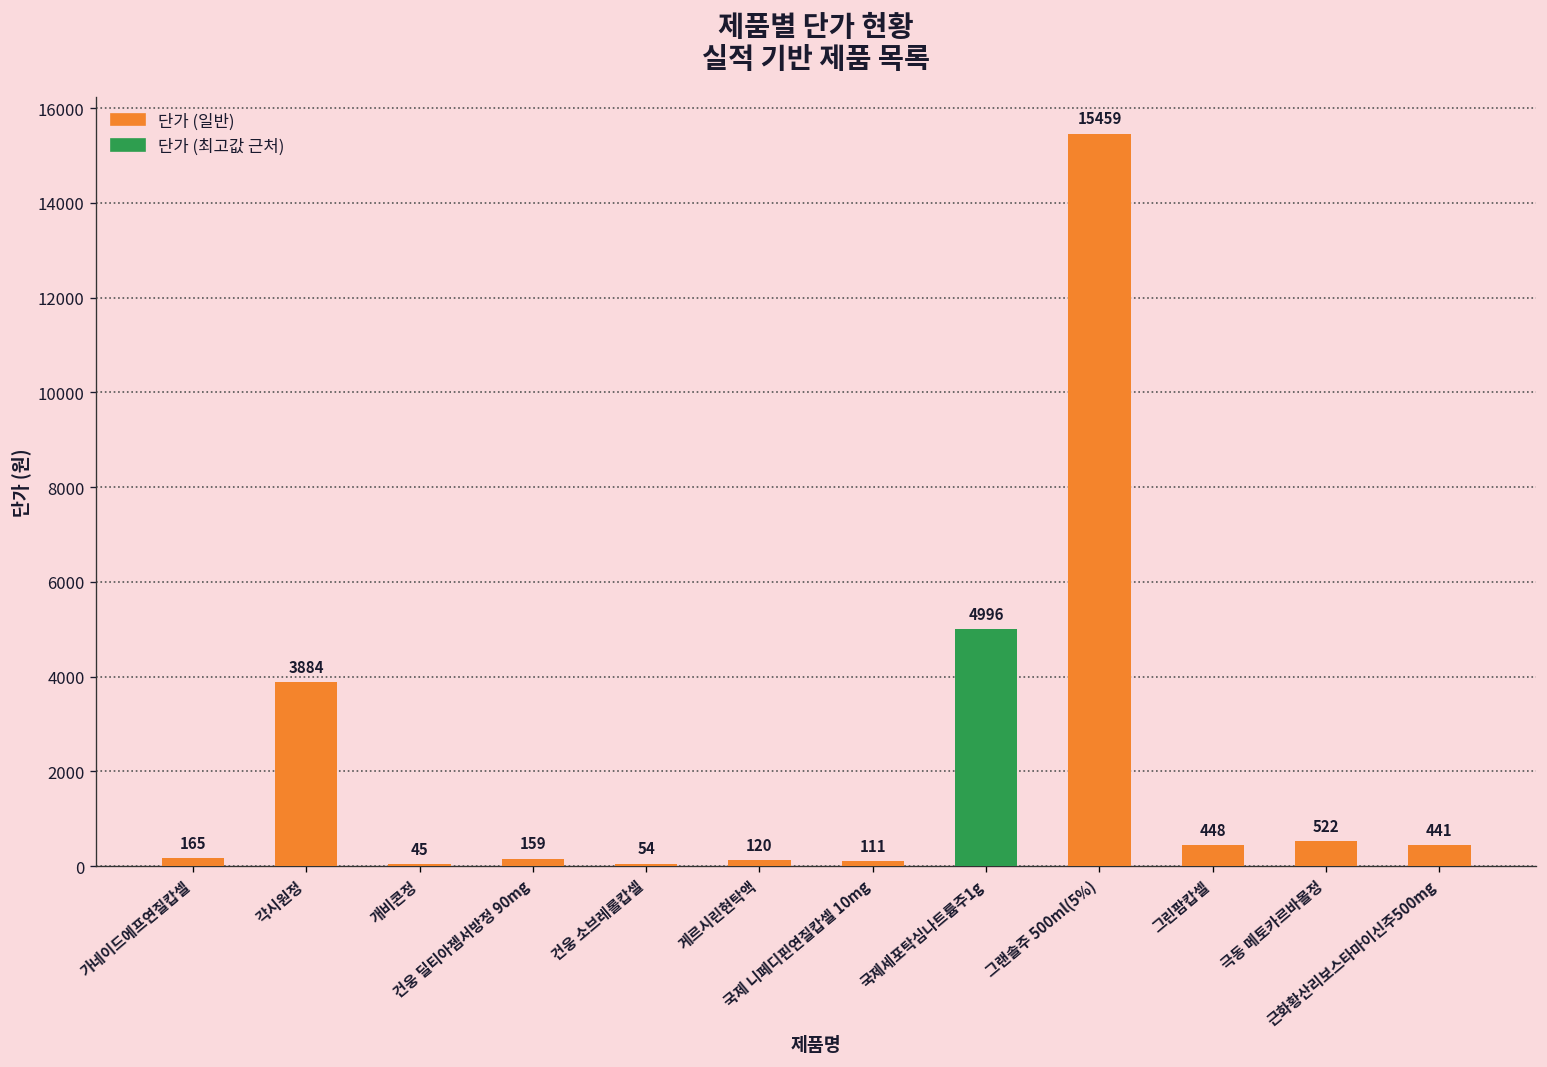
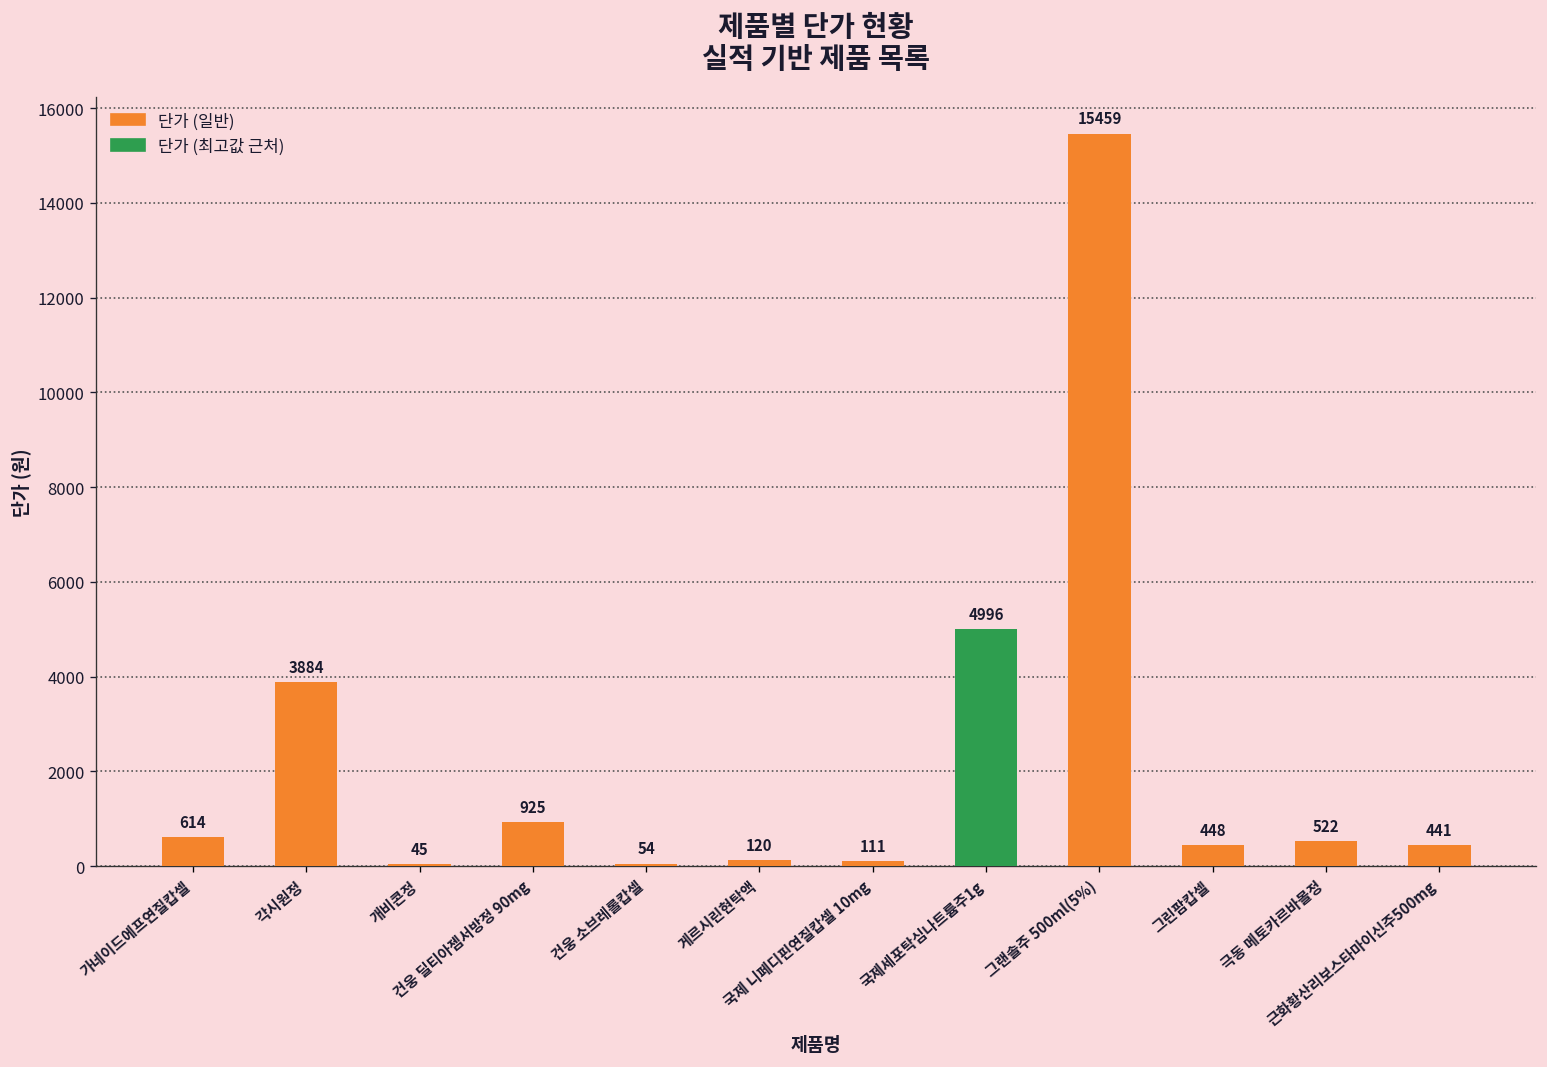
가네이드에프연질캅셀: 165 -> 614
건웅 딜티아젬서방정 90mg: 159 -> 925
